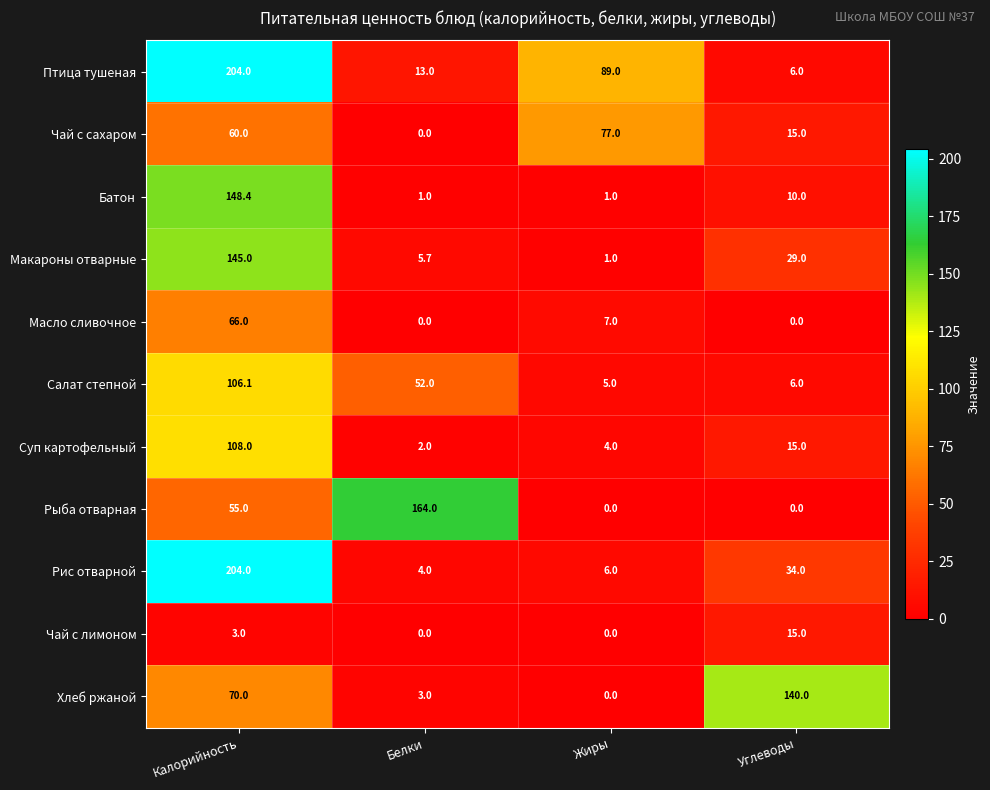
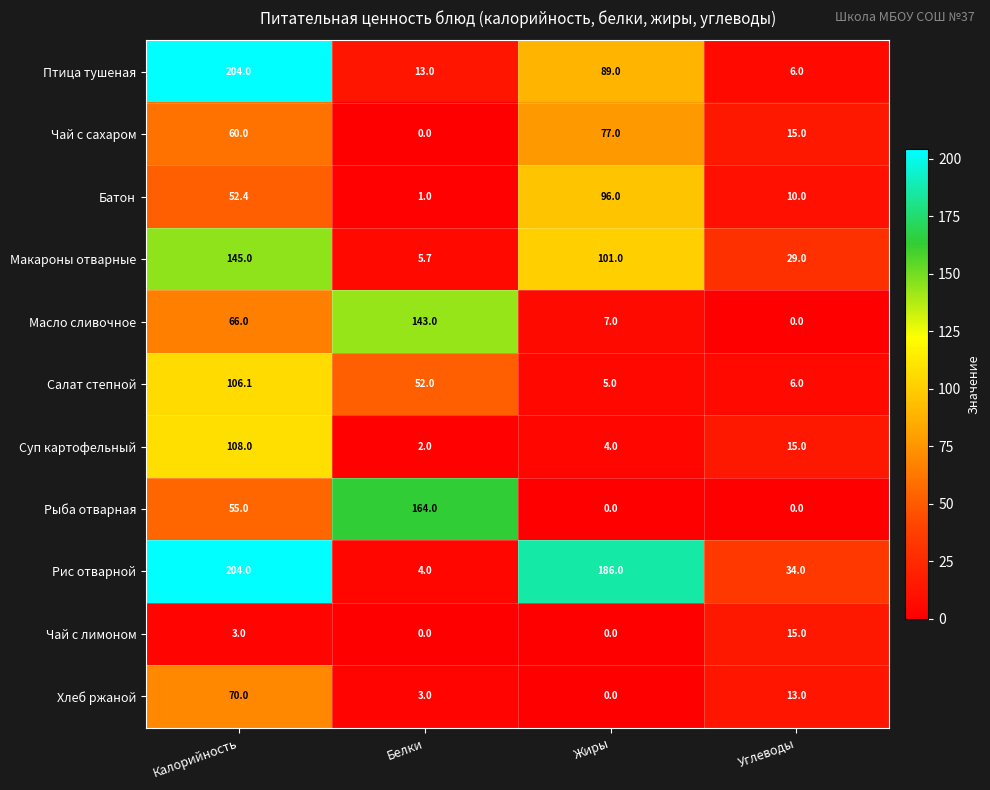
Батон, Калорийность: 148.4 -> 52.4
Батон, Жиры: 1.0 -> 96.0
Макароны отварные, Жиры: 1.0 -> 101.0
Масло сливочное, Белки: 0.0 -> 143.0
Рис отварной, Жиры: 6.0 -> 186.0
Хлеб ржаной, Углеводы: 140.0 -> 13.0
